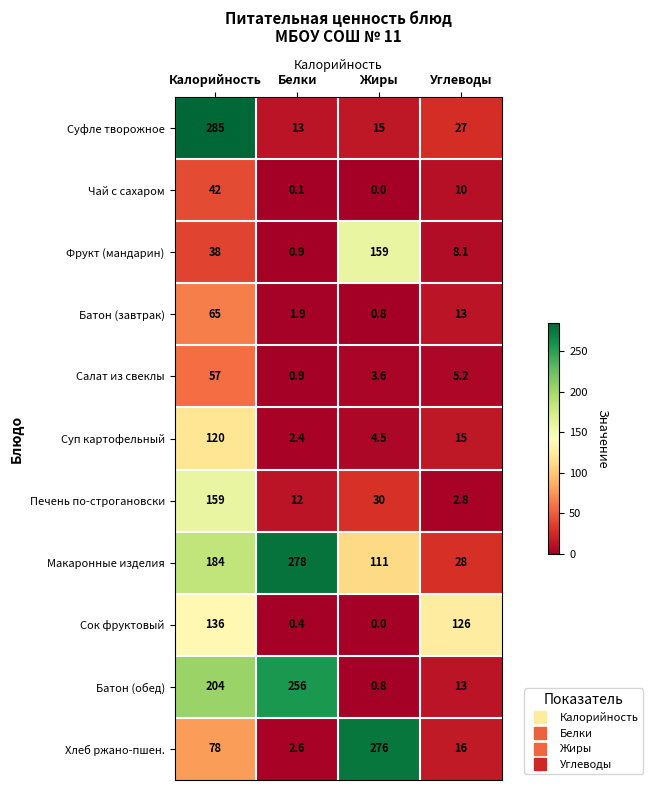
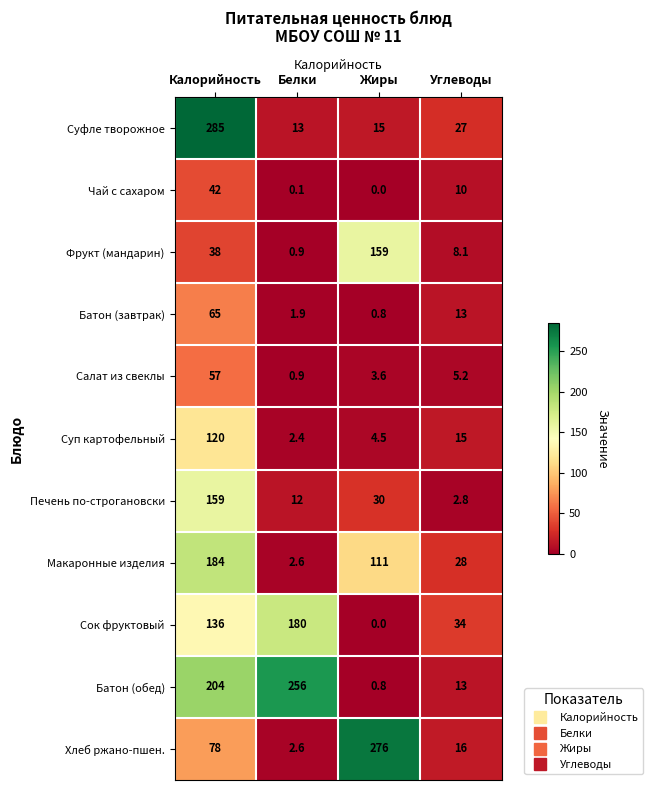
Макаронные изделия, Белки: 278 -> 2.6
Сок фруктовый, Белки: 0.4 -> 180
Сок фруктовый, Углеводы: 126 -> 34
